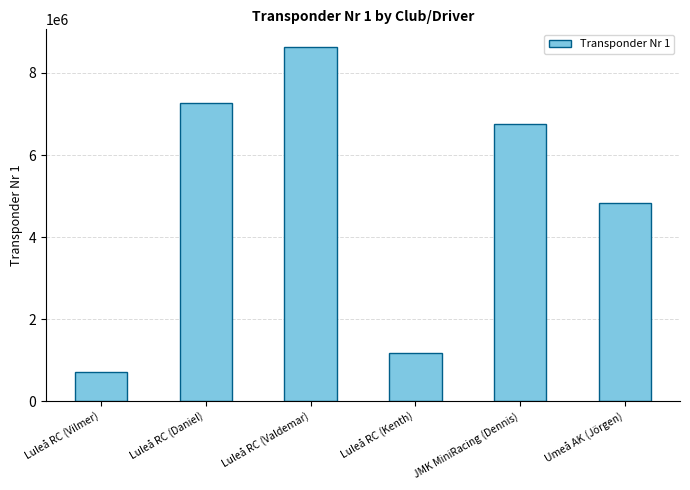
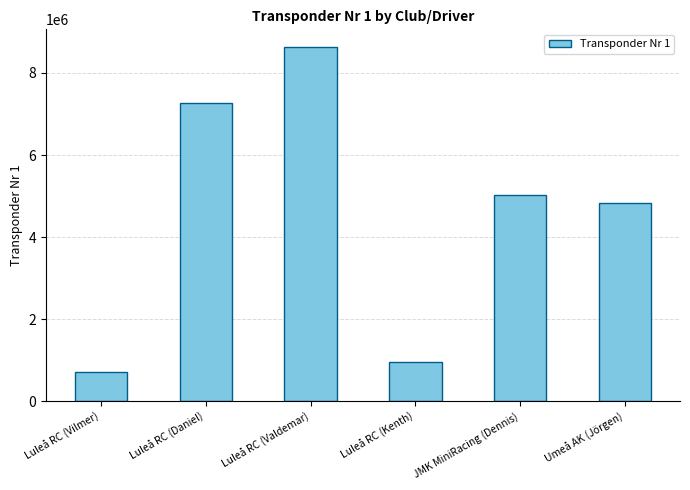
Luleå RC (Kenth): 1200000 -> 1000000
JMK MiniRacing (Dennis): 6700000 -> 5000000
